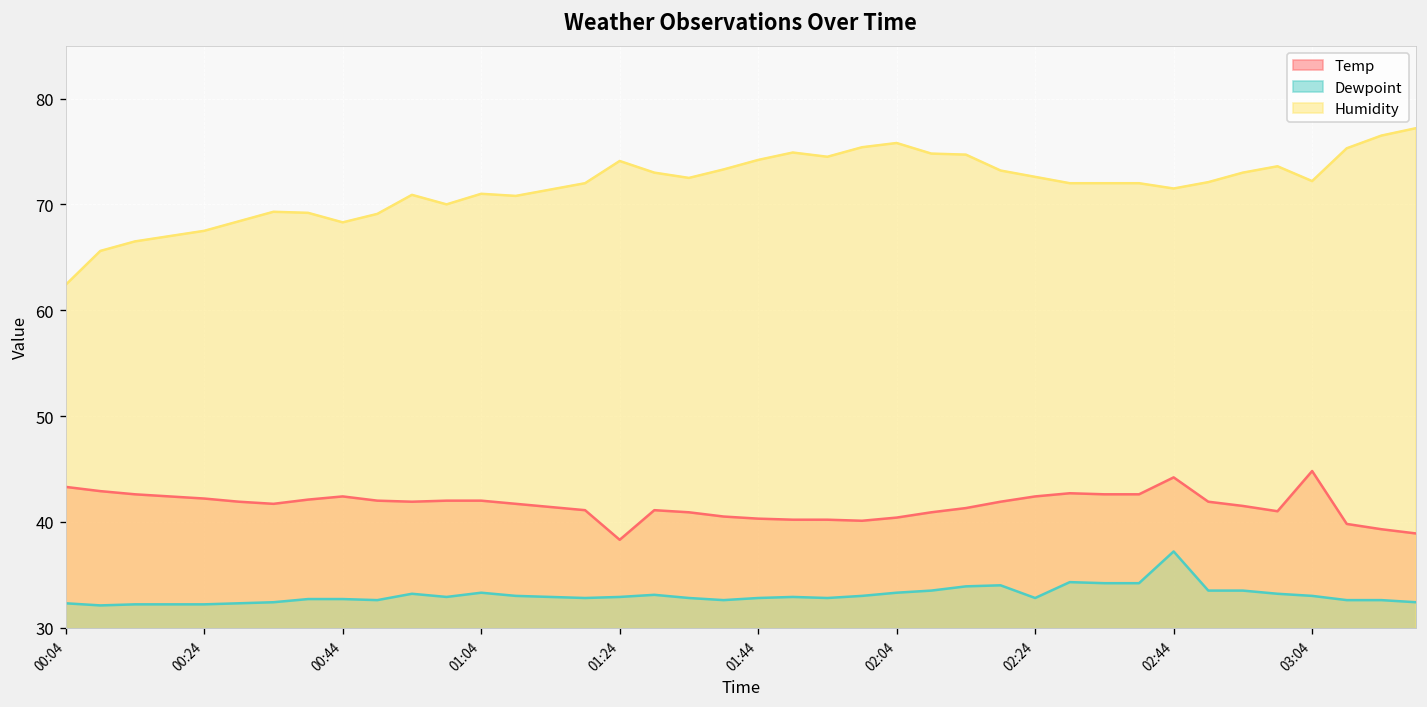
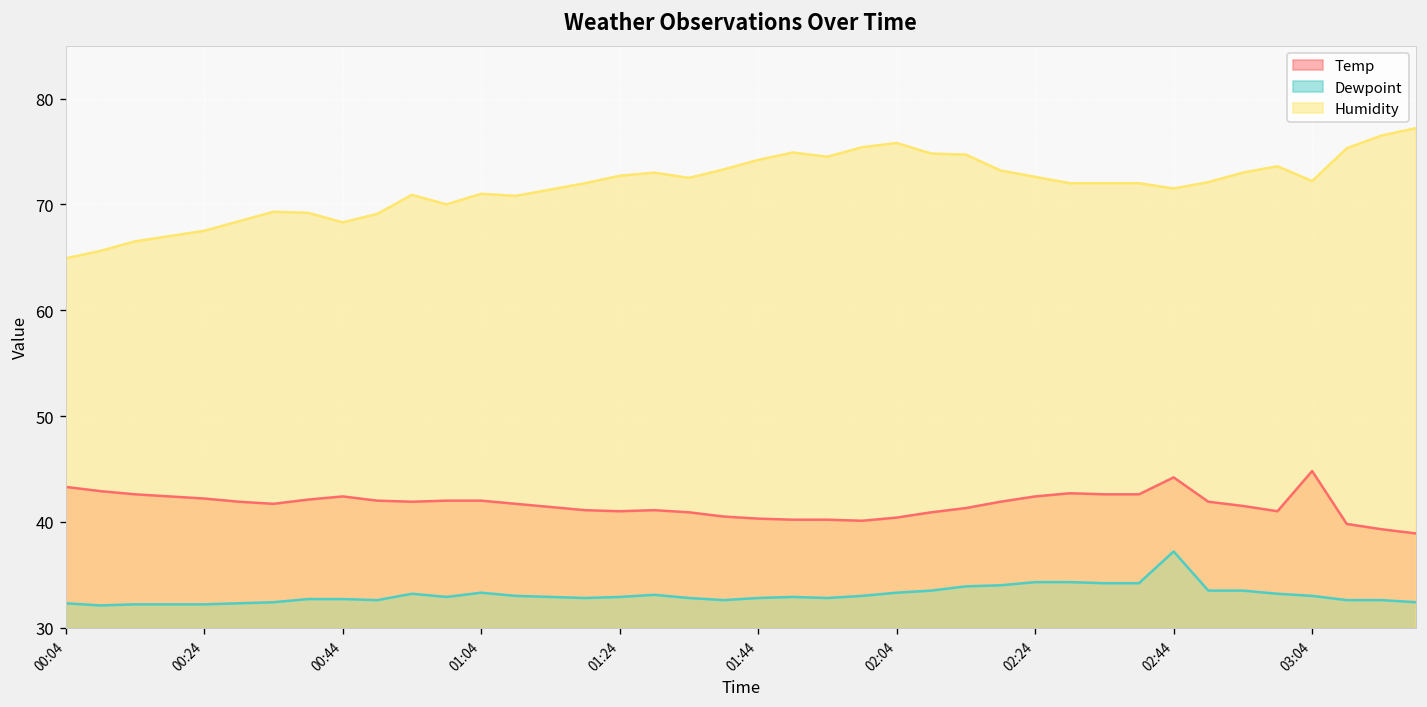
Humidity, 00:04: 62 -> 65
Temp, 01:24: 38 -> 41
Humidity, 01:24: 74 -> 73
Dewpoint, 02:24: 33 -> 34
